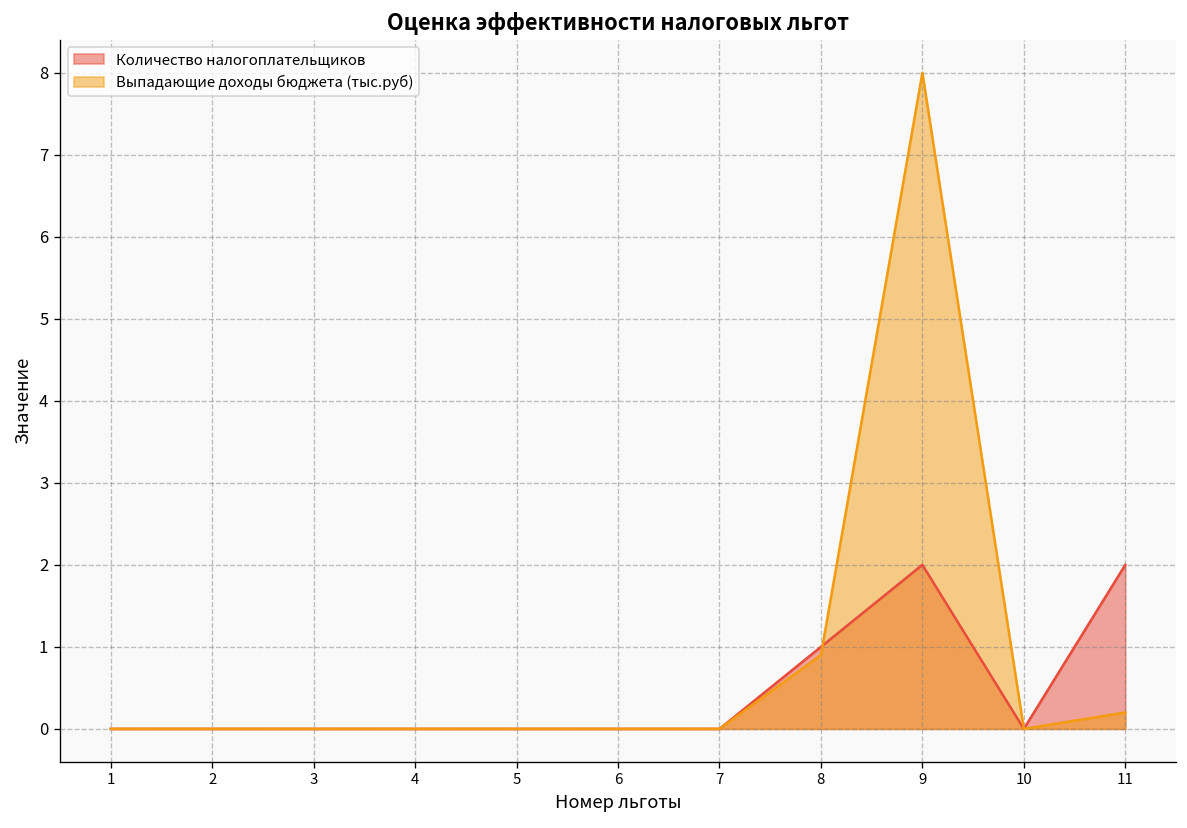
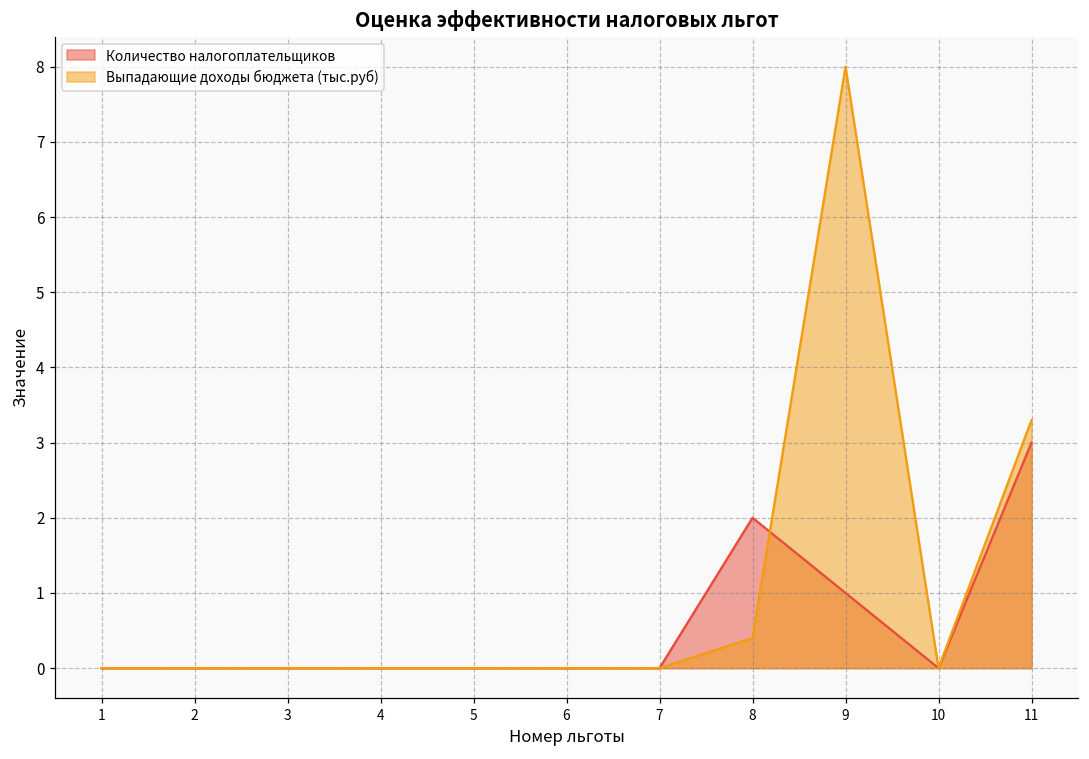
Количество налогоплательщиков, 8: 1 -> 2
Выпадающие доходы бюджета (тыс.руб), 8: 0.9 -> 0.4
Количество налогоплательщиков, 9: 2 -> 1
Количество налогоплательщиков, 11: 2 -> 3
Выпадающие доходы бюджета (тыс.руб), 11: 0.2 -> 3.3
